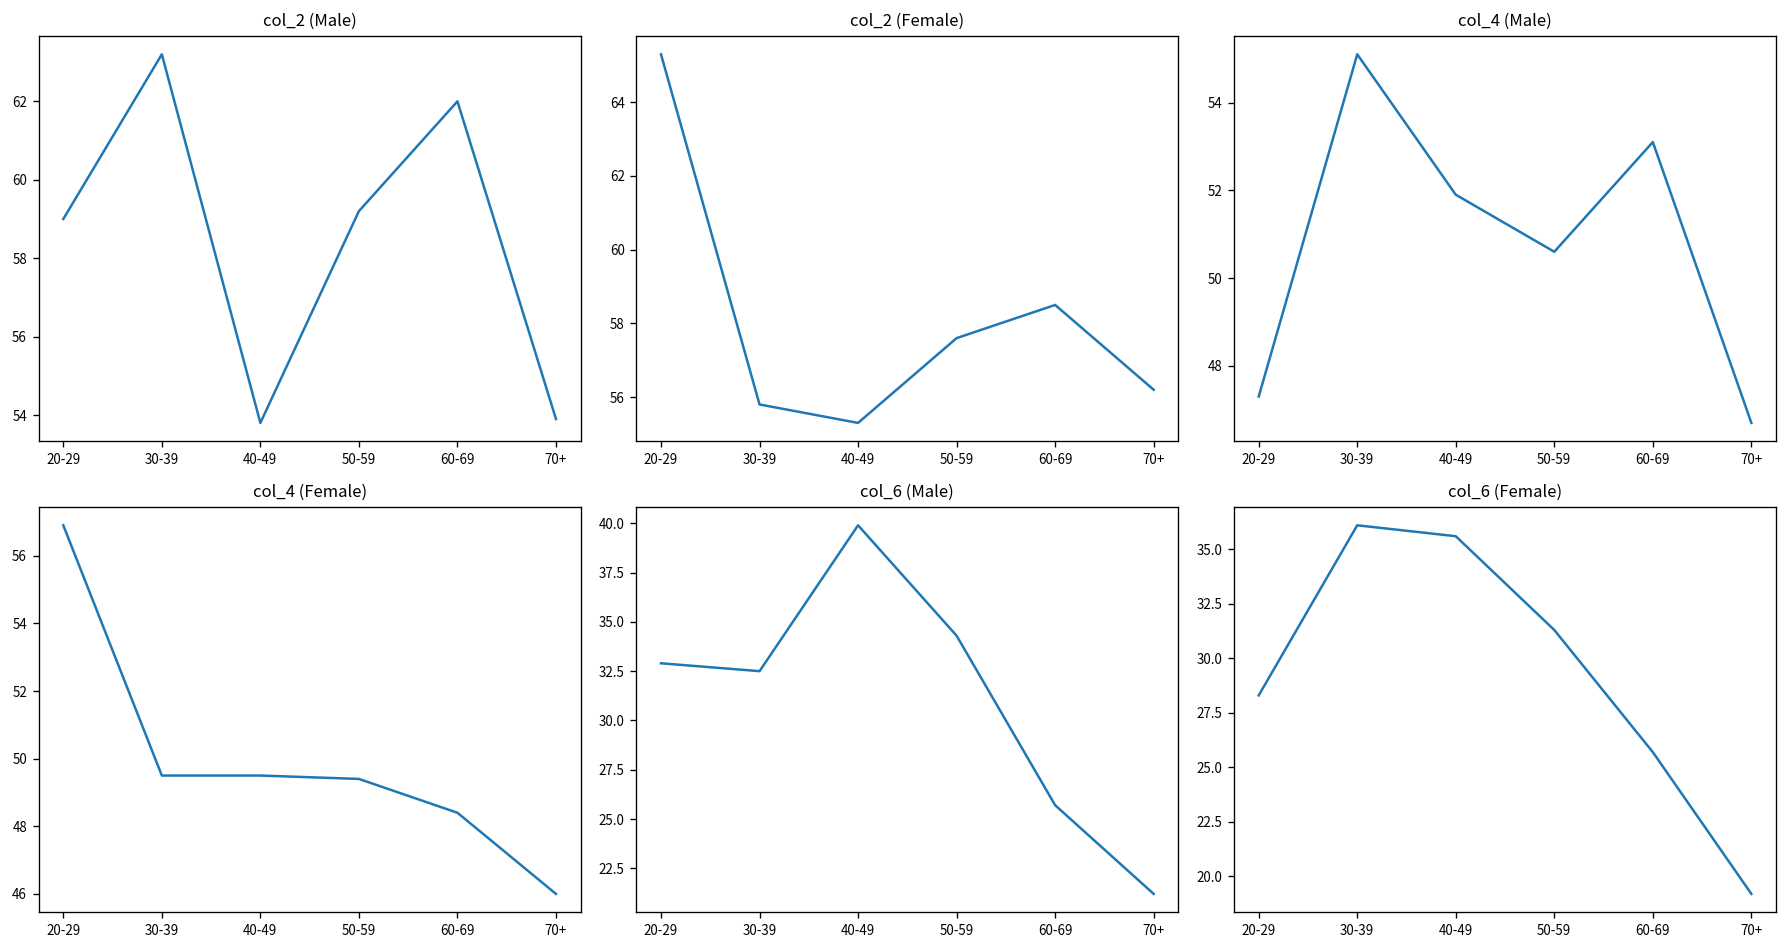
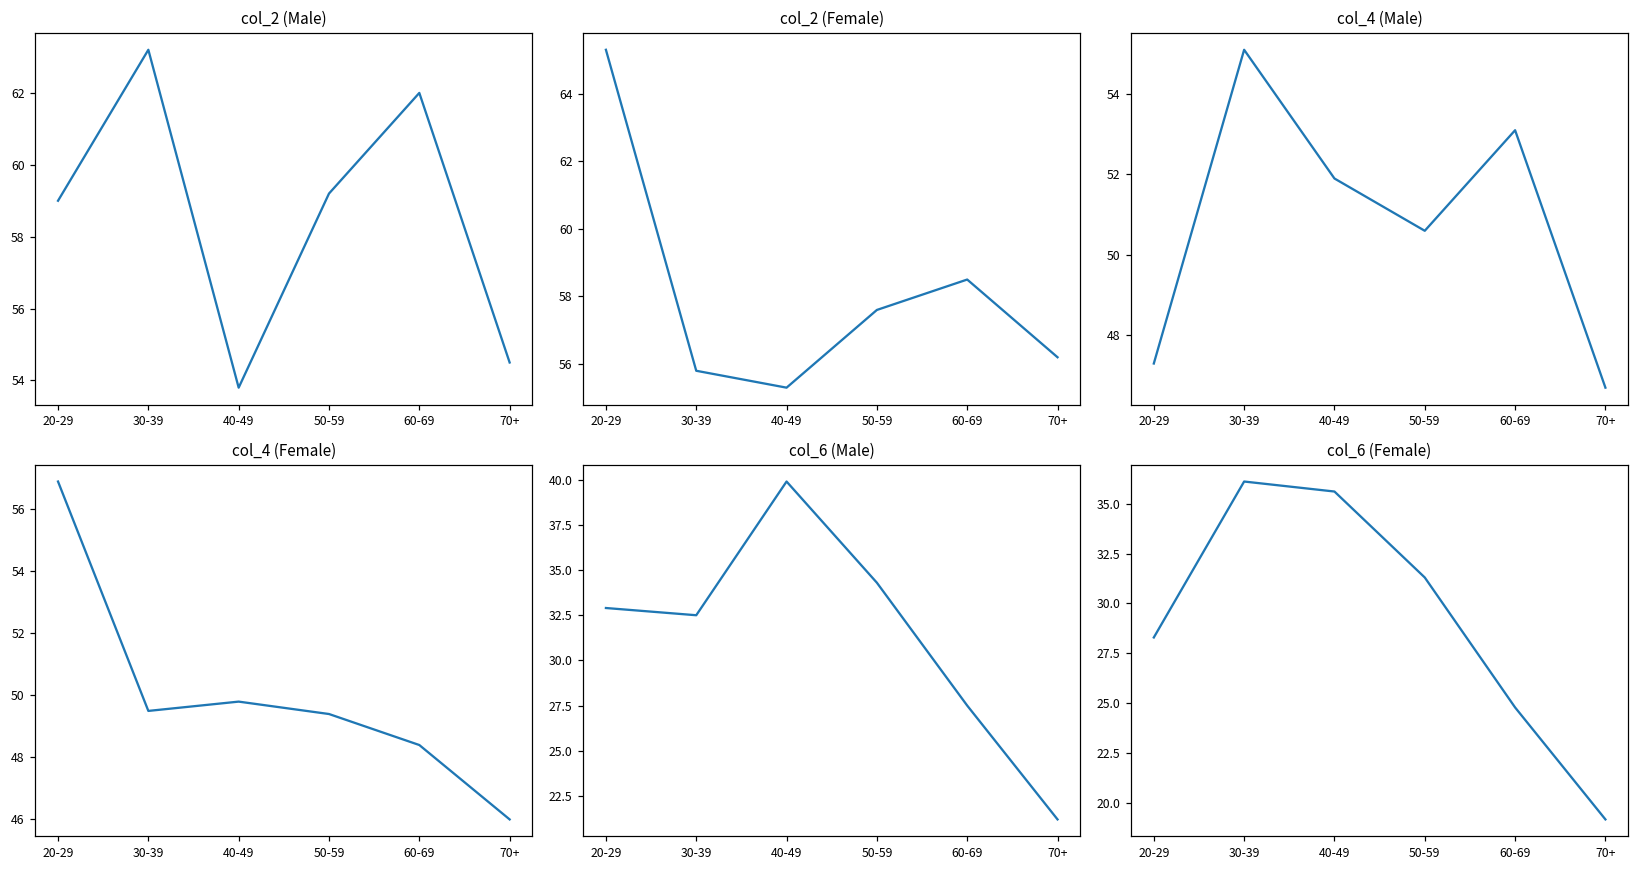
col_2 (Male), 70+: 53.9 -> 54.5
col_4 (Female), 40-49: 49.5 -> 49.8
col_6 (Male), 60-69: 25.7 -> 27.5
col_6 (Female), 60-69: 25.7 -> 24.8
